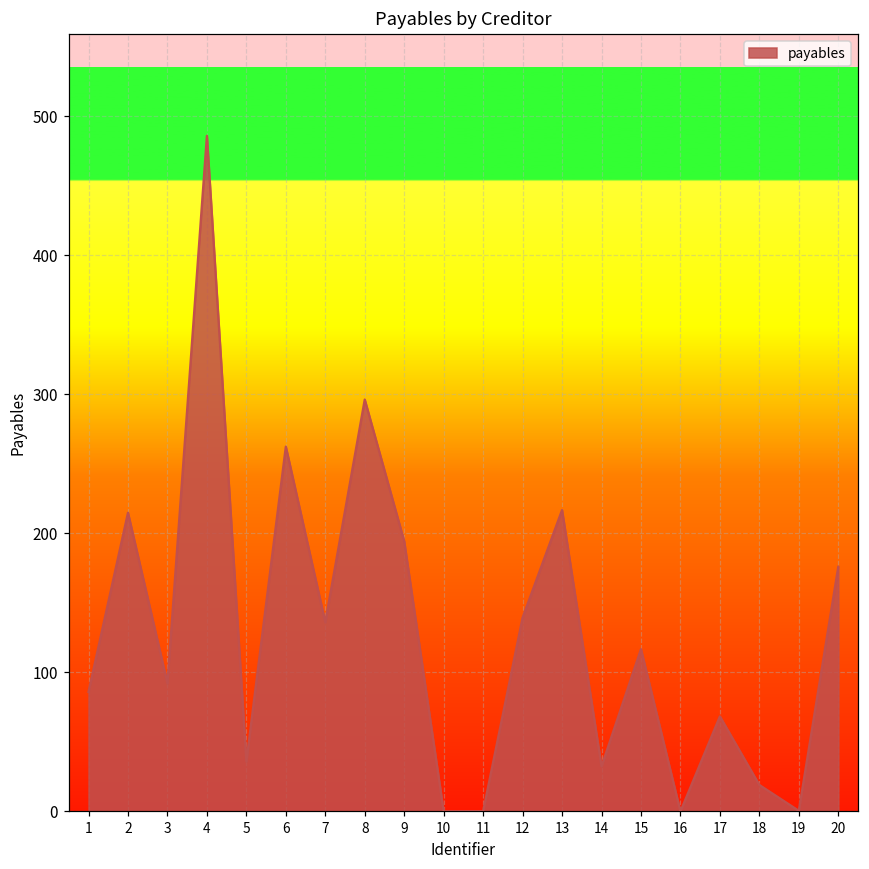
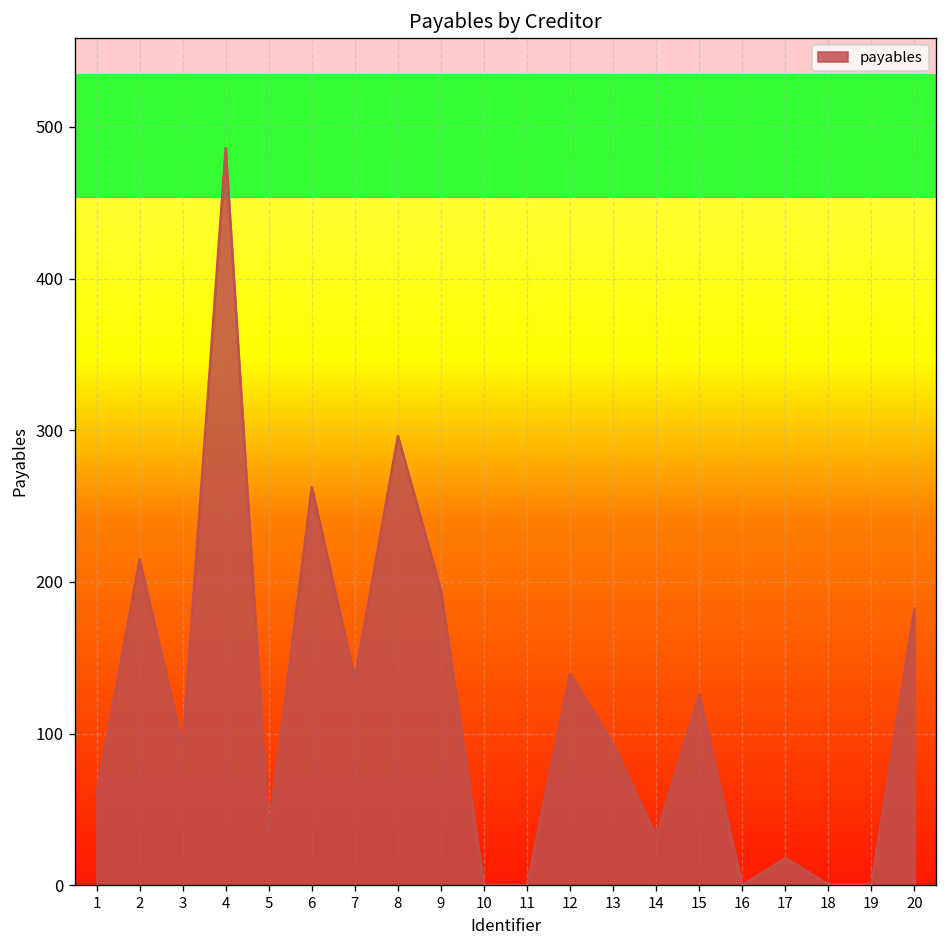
1: 86 -> 60
13: 217 -> 93
15: 117 -> 126
17: 68 -> 18
18: 19 -> 1
20: 176 -> 182
